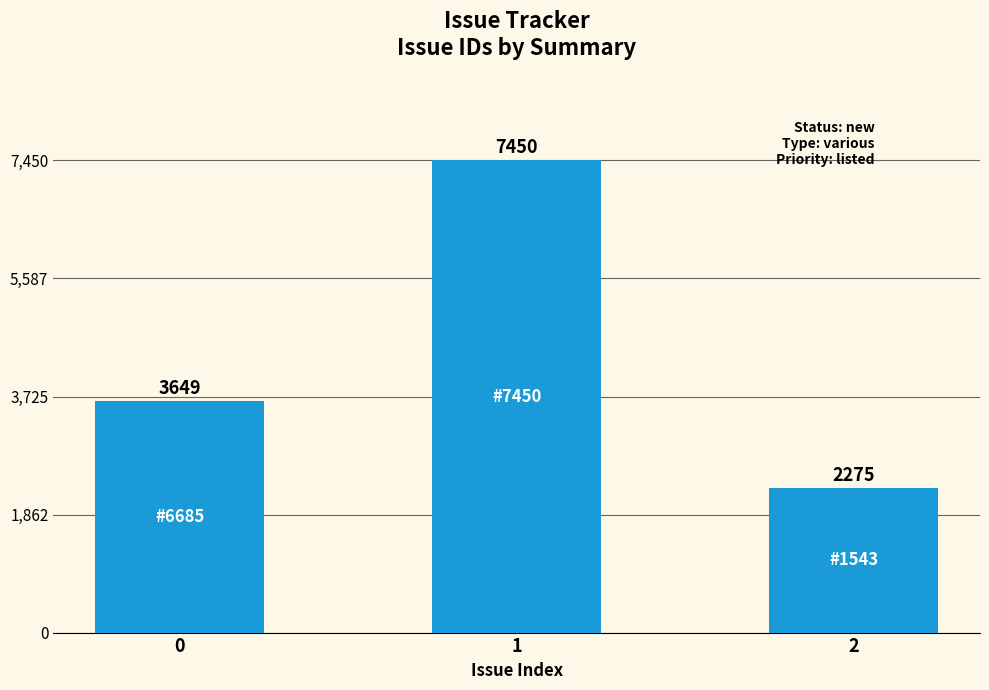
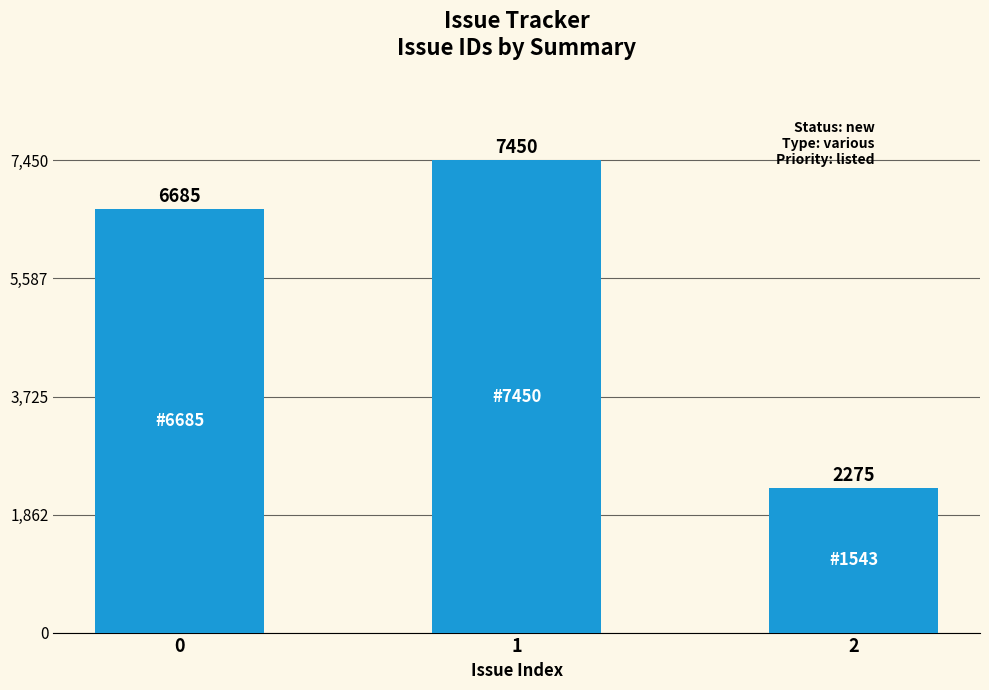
0: 3649 -> 6685
